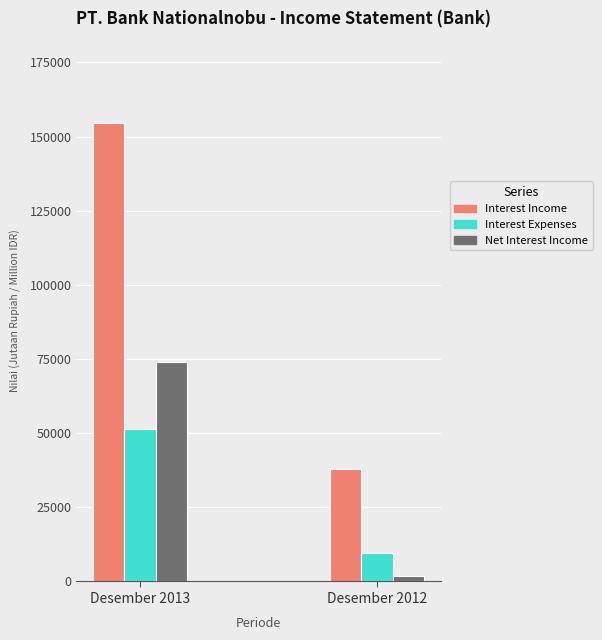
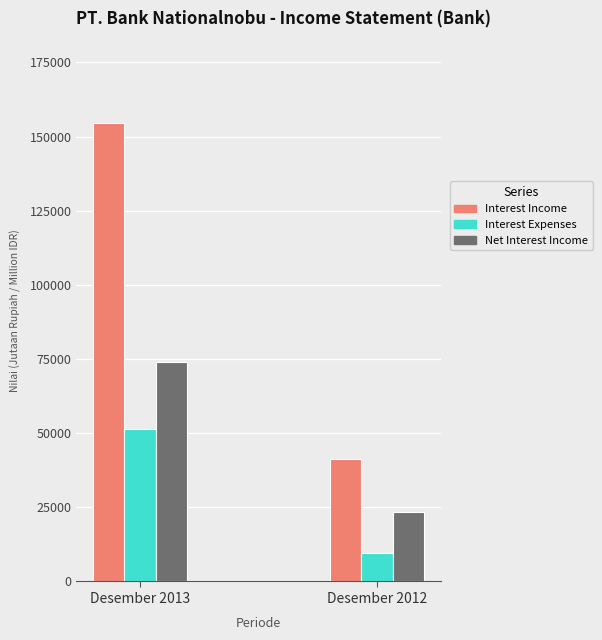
Interest Income, Desember 2012: 38000 -> 41000
Net Interest Income, Desember 2012: 2000 -> 24000
